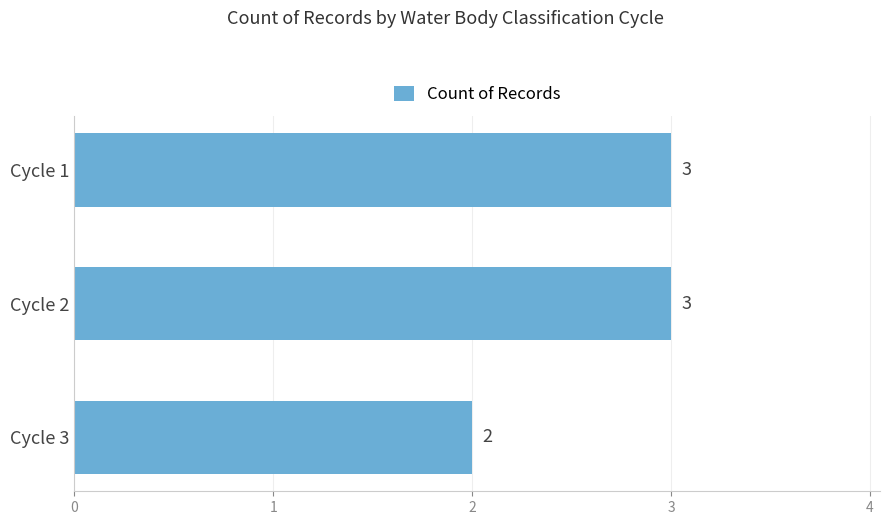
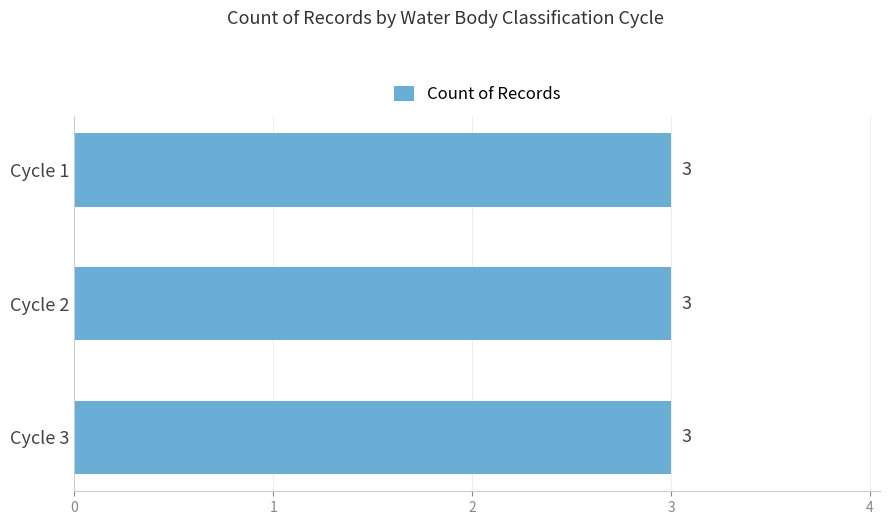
Cycle 3: 2 -> 3
